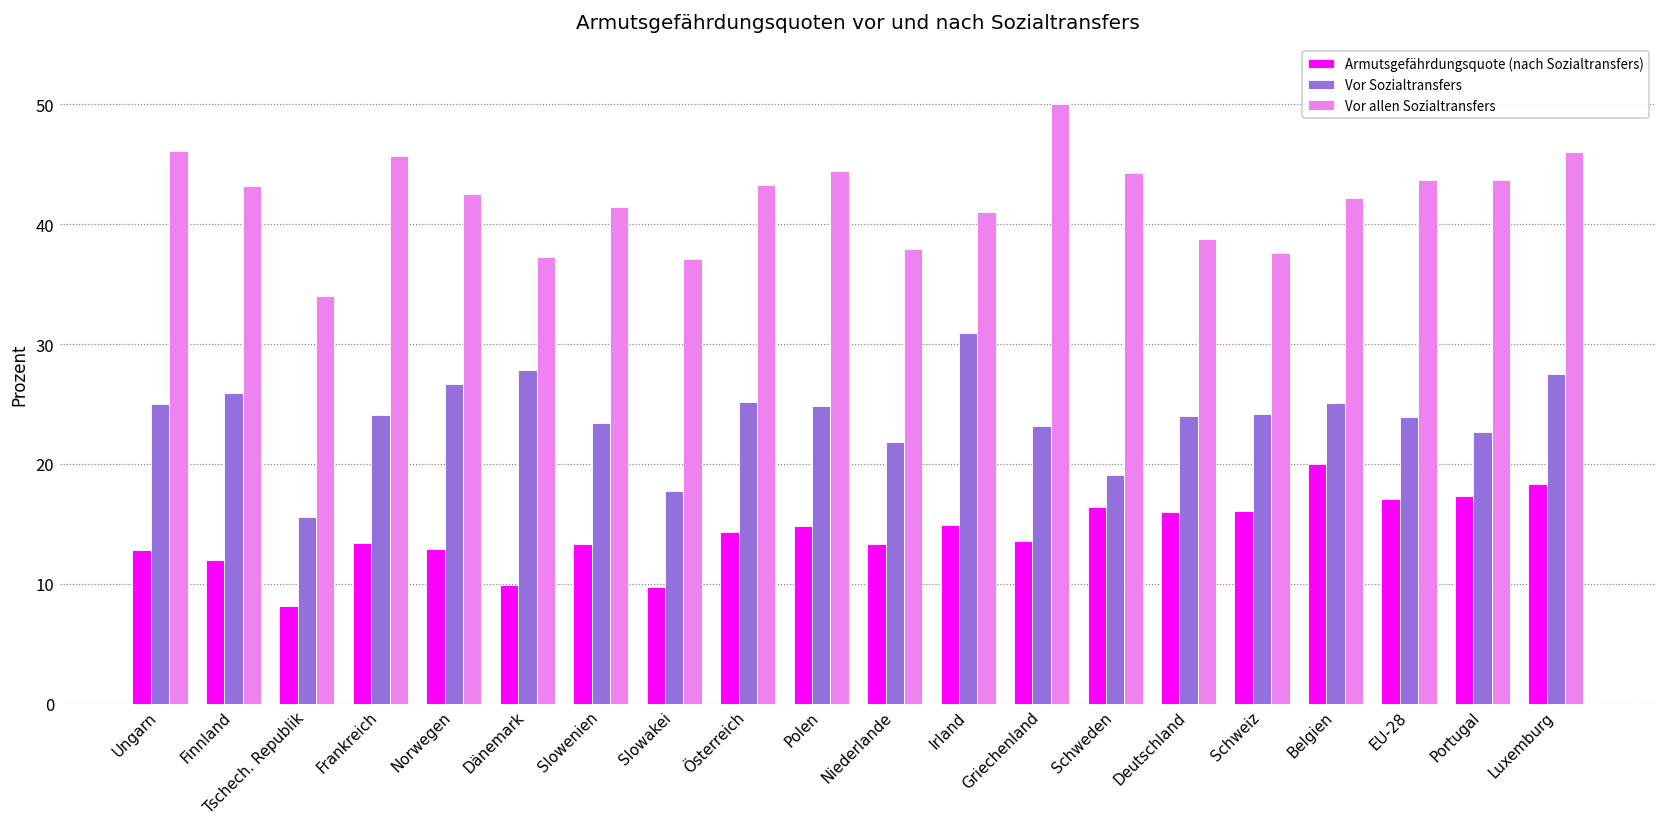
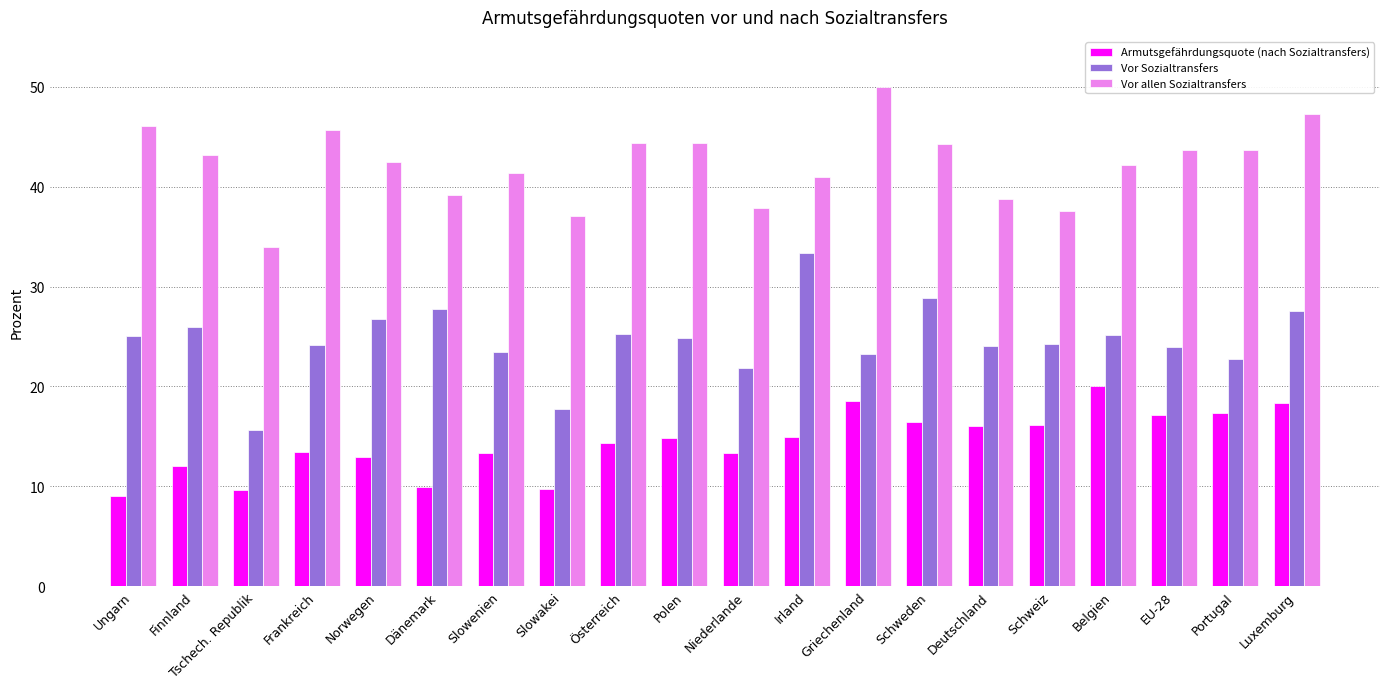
Armutsgefährdungsquote (nach Sozialtransfers), Ungarn: 13 -> 9
Armutsgefährdungsquote (nach Sozialtransfers), Tschech. Republik: 8 -> 10
Vor allen Sozialtransfers, Dänemark: 37 -> 39
Vor allen Sozialtransfers, Österreich: 43 -> 44
Vor Sozialtransfers, Irland: 31 -> 33
Armutsgefährdungsquote (nach Sozialtransfers), Griechenland: 14 -> 19
Vor Sozialtransfers, Schweden: 19 -> 29
Vor allen Sozialtransfers, Luxemburg: 46 -> 47
